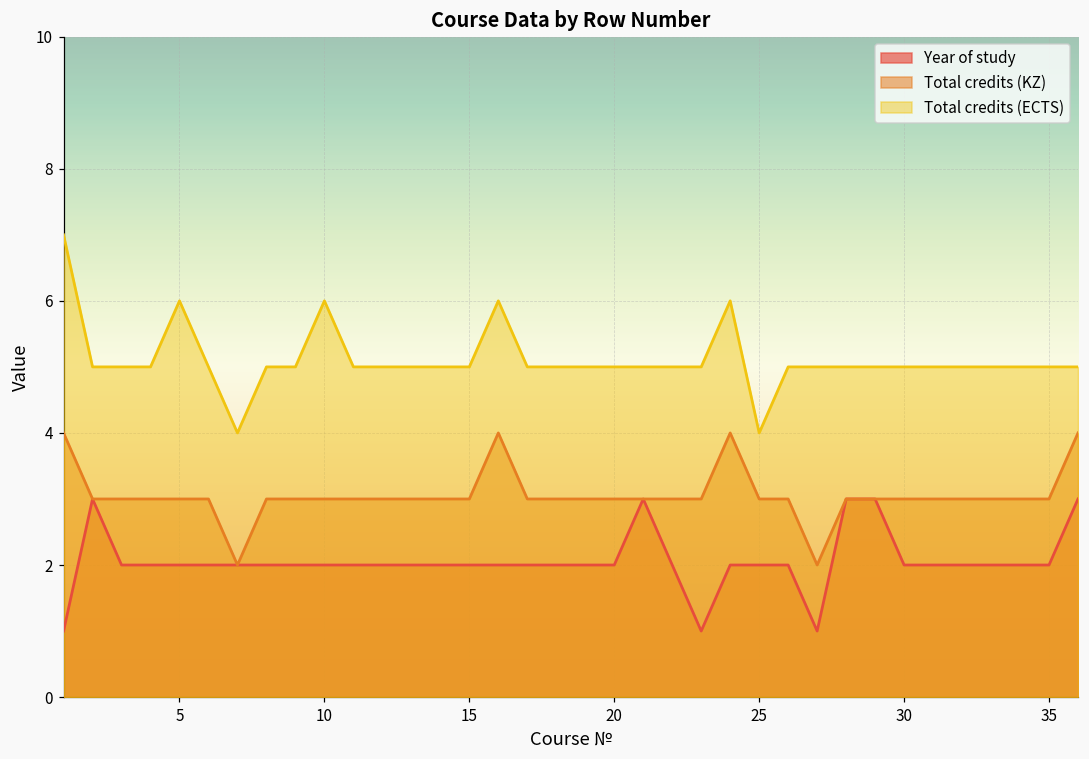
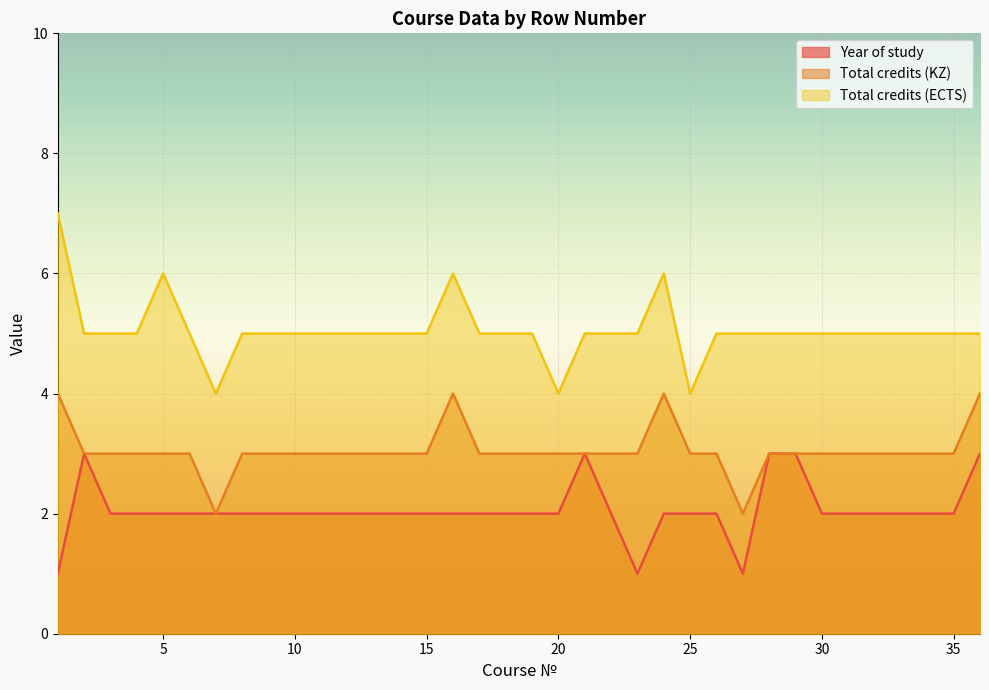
Total credits (ECTS), 10: 6 -> 5
Total credits (ECTS), 20: 5 -> 4
